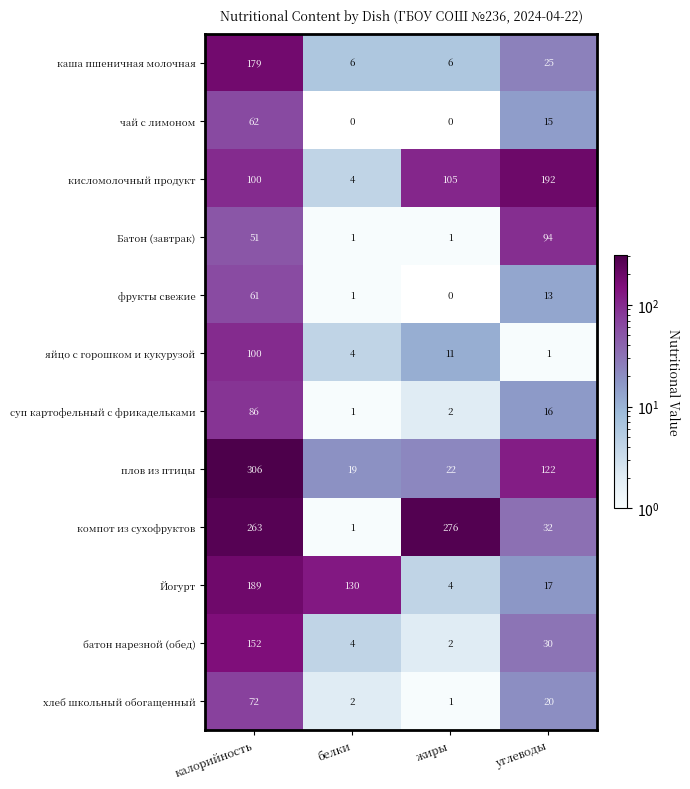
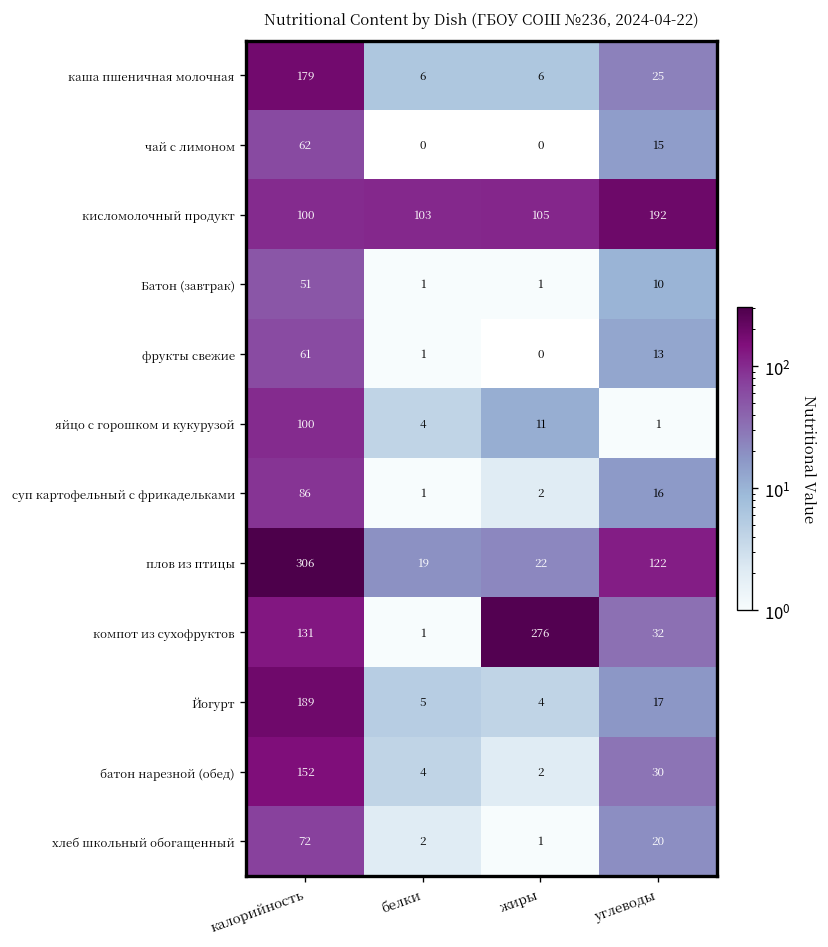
кисломолочный продукт, белки: 4 -> 103
Батон (завтрак), углеводы: 94 -> 10
компот из сухофруктов, калорийность: 263 -> 131
Йогурт, белки: 130 -> 5
